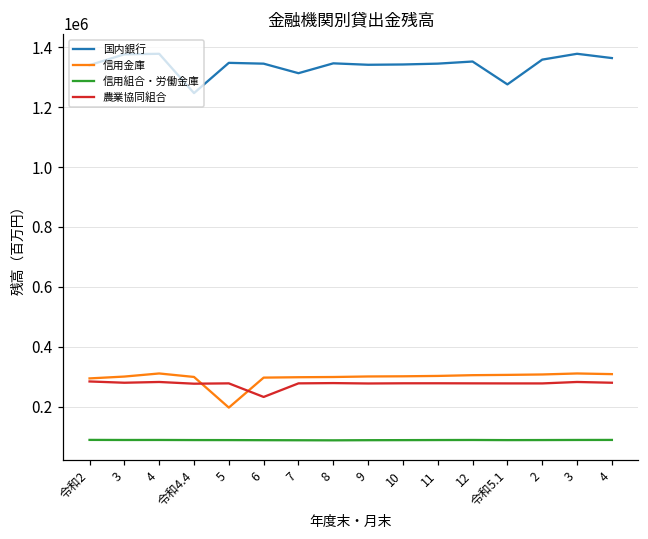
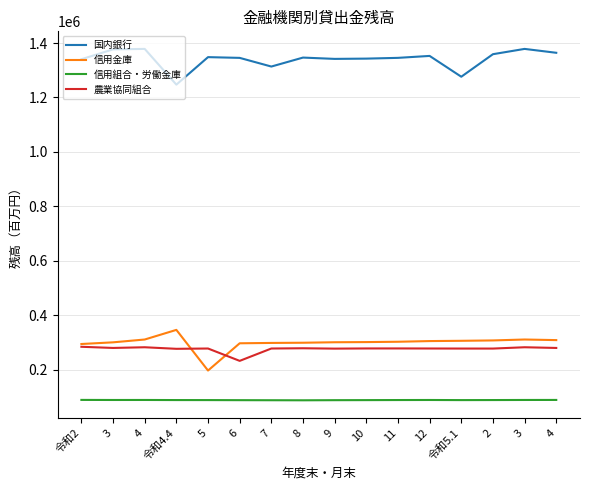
信用金庫, 令和4.4: 300000 -> 350000
